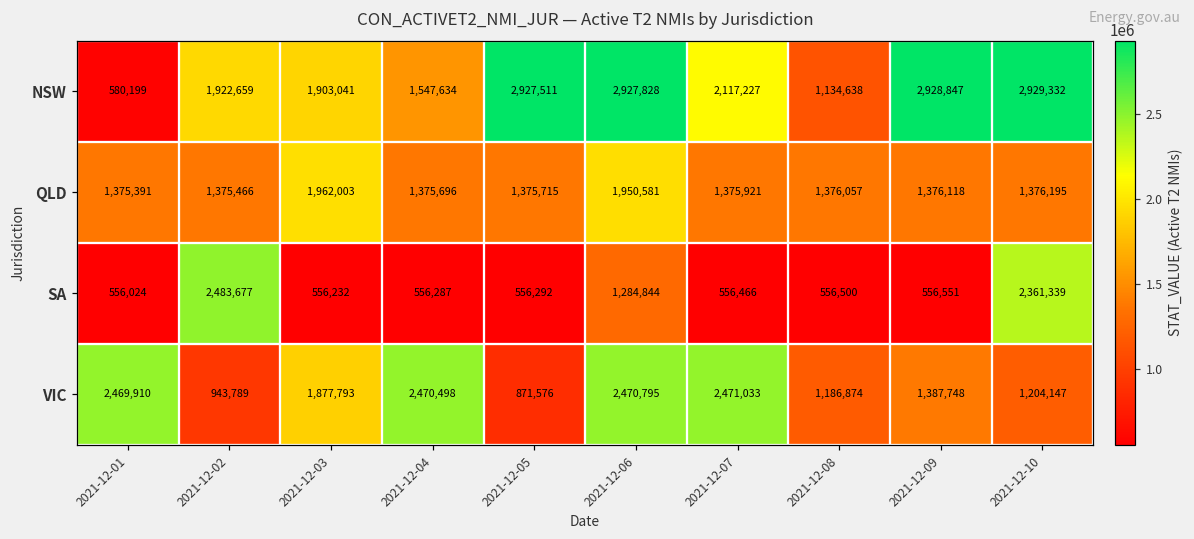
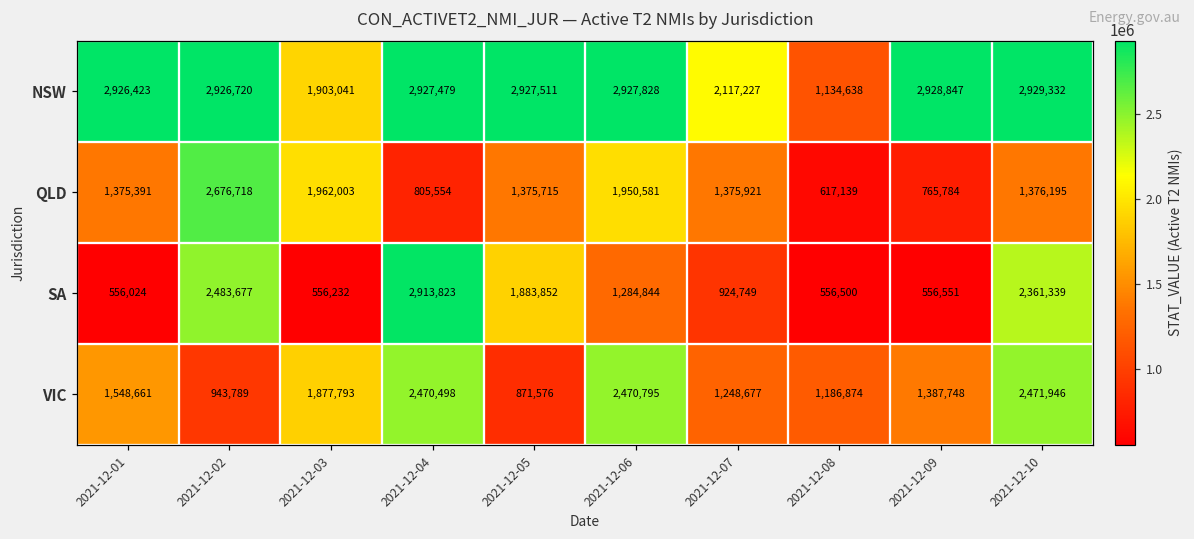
NSW, 2021-12-01: 580,199 -> 2,926,423
NSW, 2021-12-02: 1,922,659 -> 2,926,720
NSW, 2021-12-04: 1,547,634 -> 2,927,479
QLD, 2021-12-02: 1,375,466 -> 2,676,718
QLD, 2021-12-04: 1,375,696 -> 805,554
QLD, 2021-12-08: 1,376,057 -> 617,139
QLD, 2021-12-09: 1,376,118 -> 765,784
SA, 2021-12-04: 556,287 -> 2,913,823
SA, 2021-12-05: 556,292 -> 1,883,852
SA, 2021-12-07: 556,466 -> 924,749
VIC, 2021-12-01: 2,469,910 -> 1,548,661
VIC, 2021-12-07: 2,471,033 -> 1,248,677
VIC, 2021-12-10: 1,204,147 -> 2,471,946
